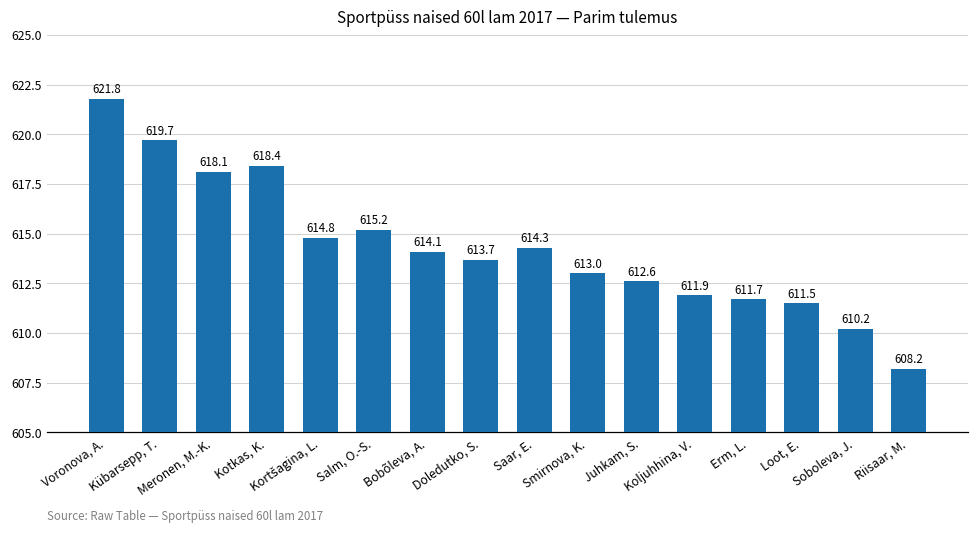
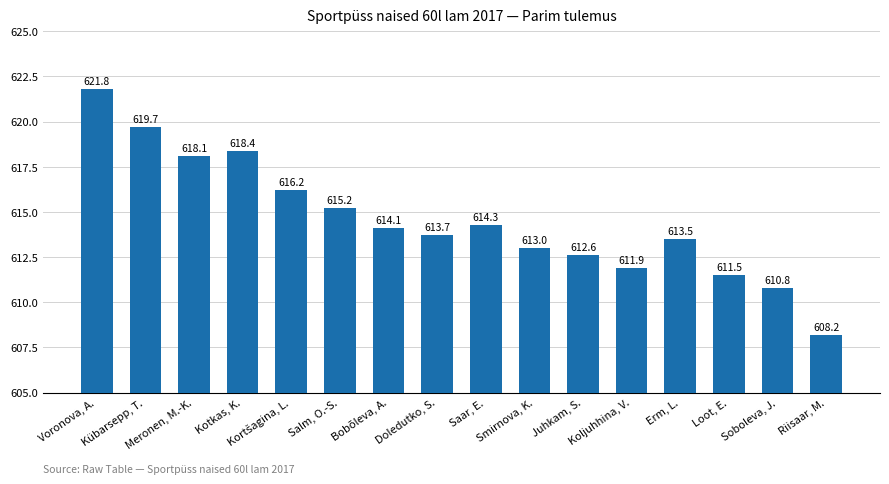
Kortšagina, L.: 614.8 -> 616.2
Erm, L.: 611.7 -> 613.5
Soboleva, J.: 610.2 -> 610.8
